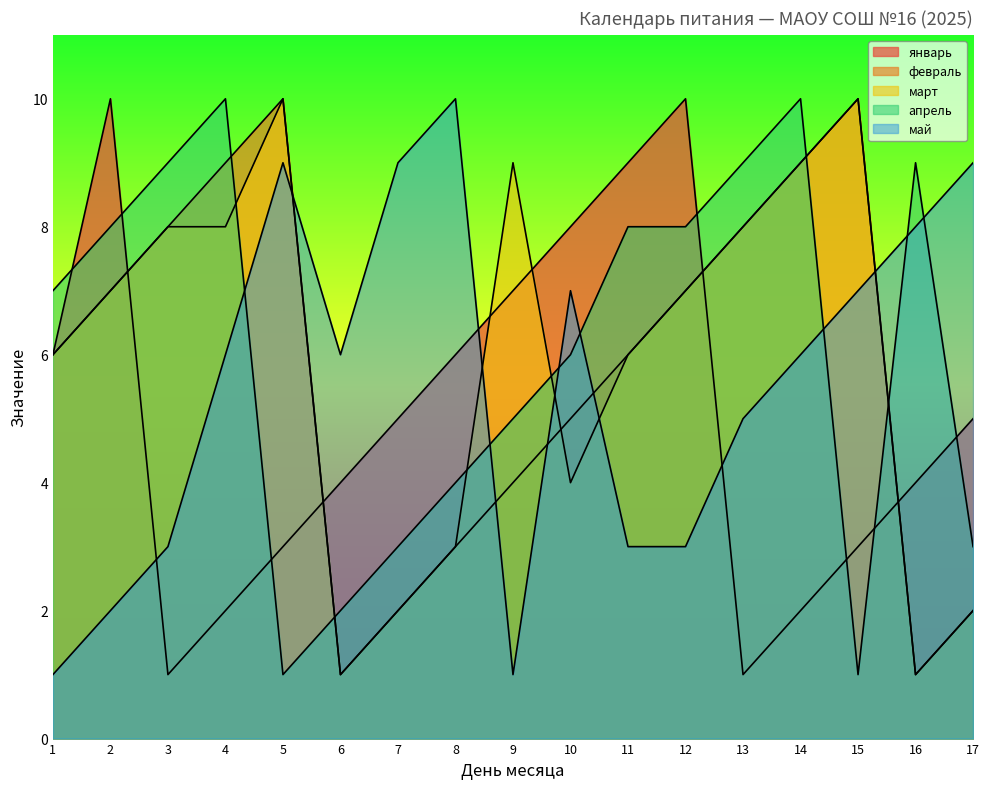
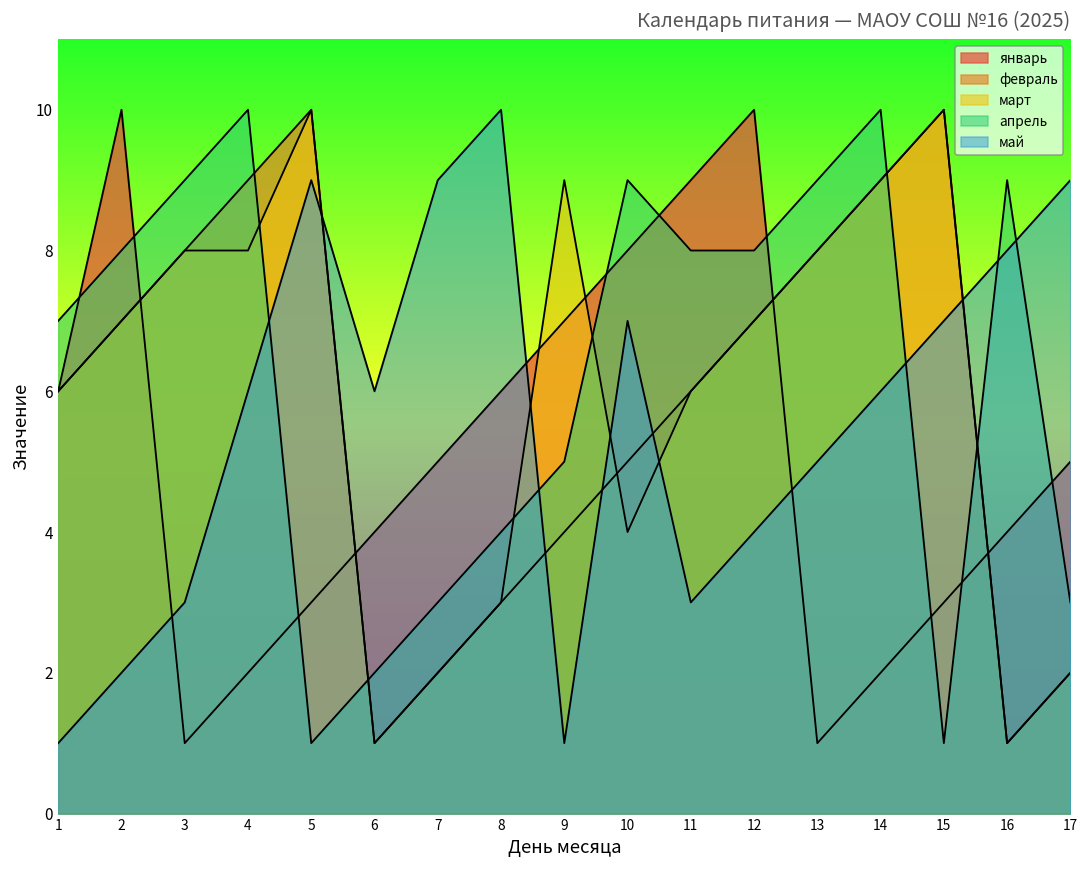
апрель, 10: 6 -> 9
май, 12: 3 -> 4
